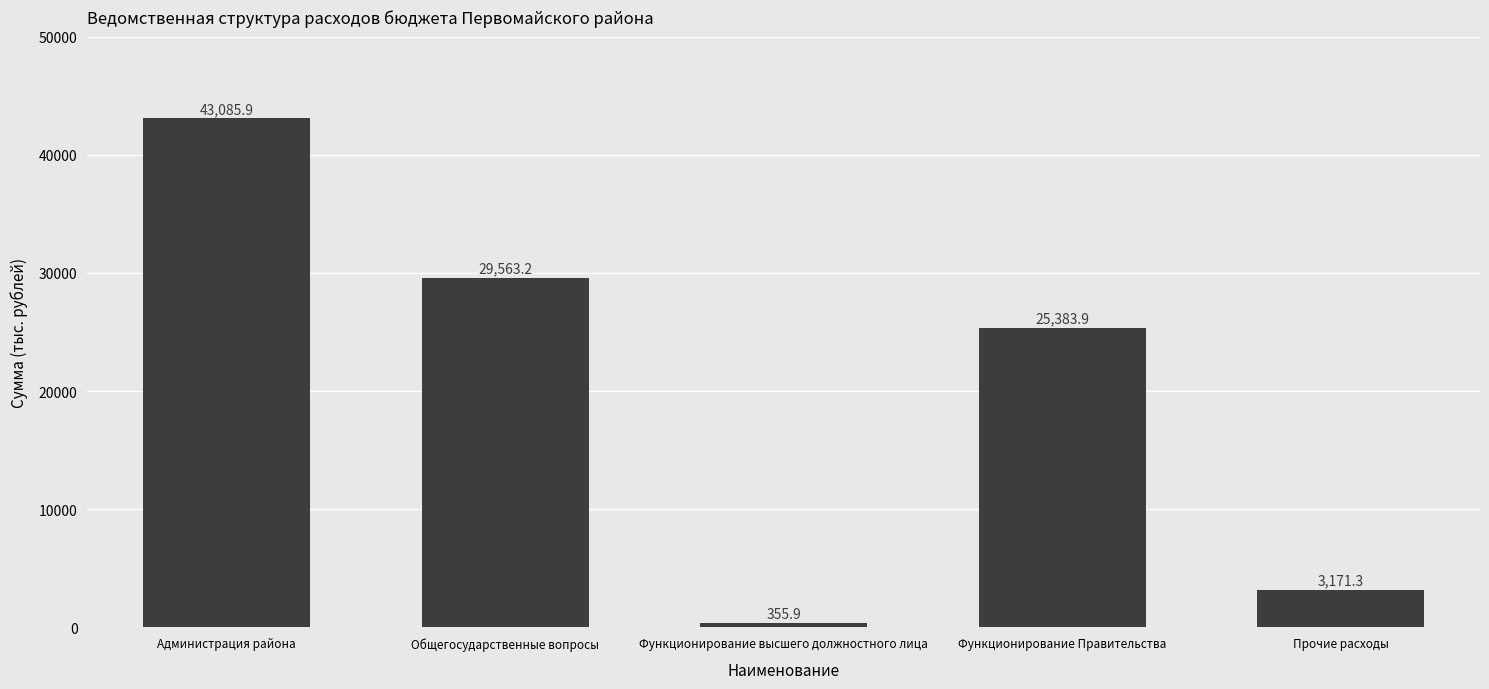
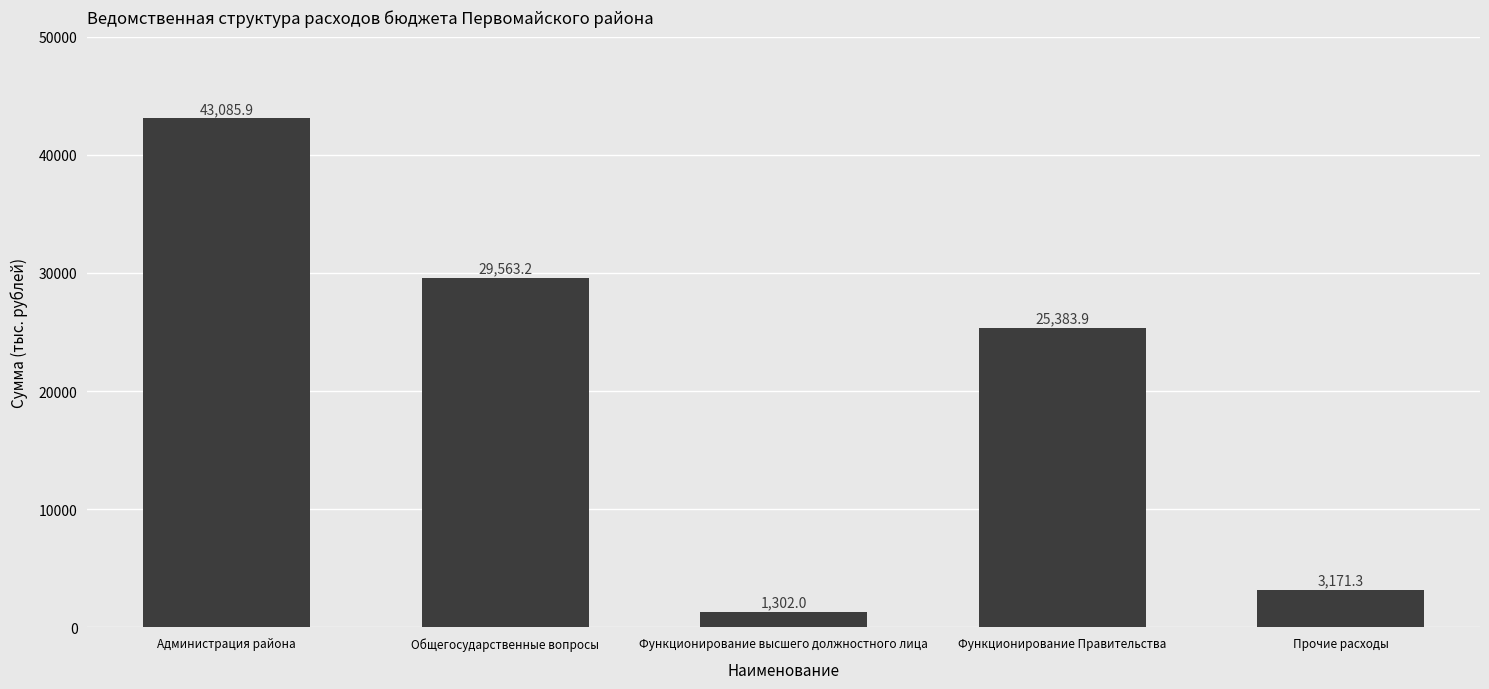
Функционирование высшего должностного лица: 355.9 -> 1,302.0
